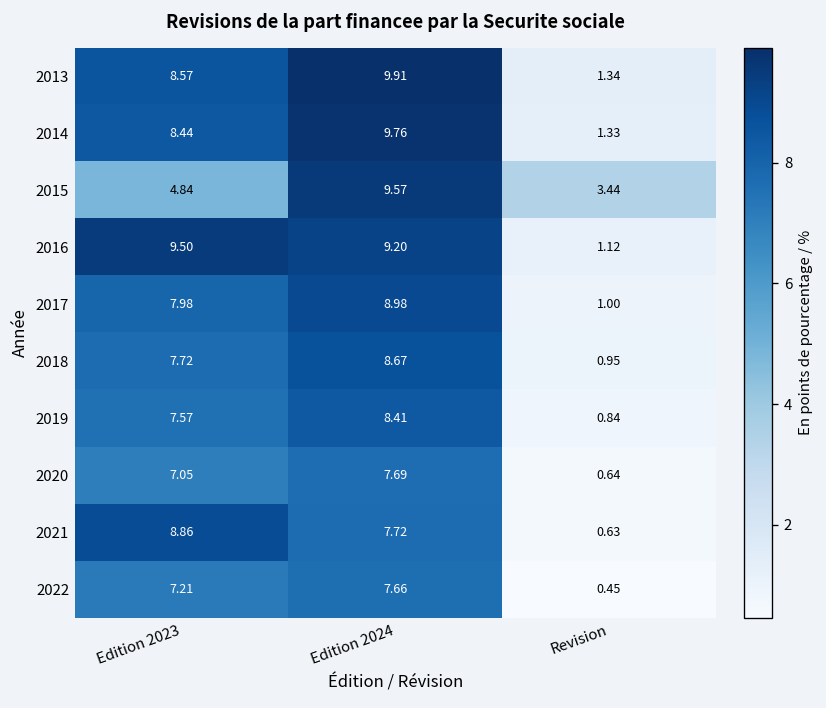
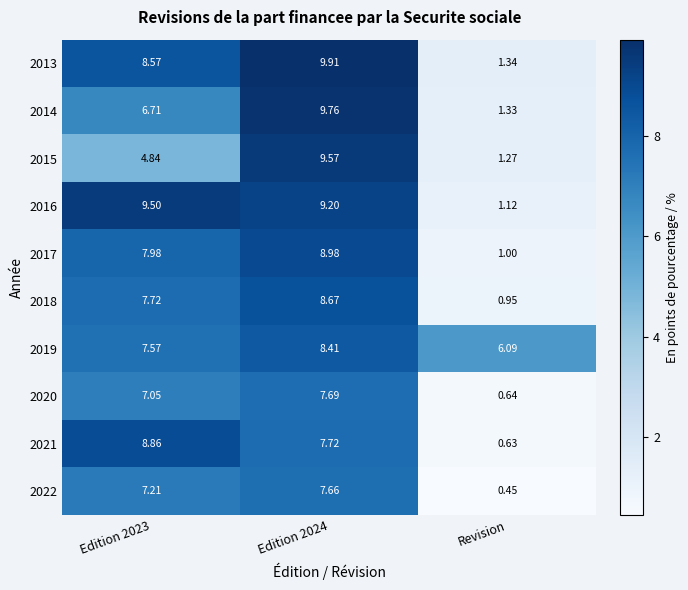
2014, Edition 2023: 8.44 -> 6.71
2015, Revision: 3.44 -> 1.27
2019, Revision: 0.84 -> 6.09
